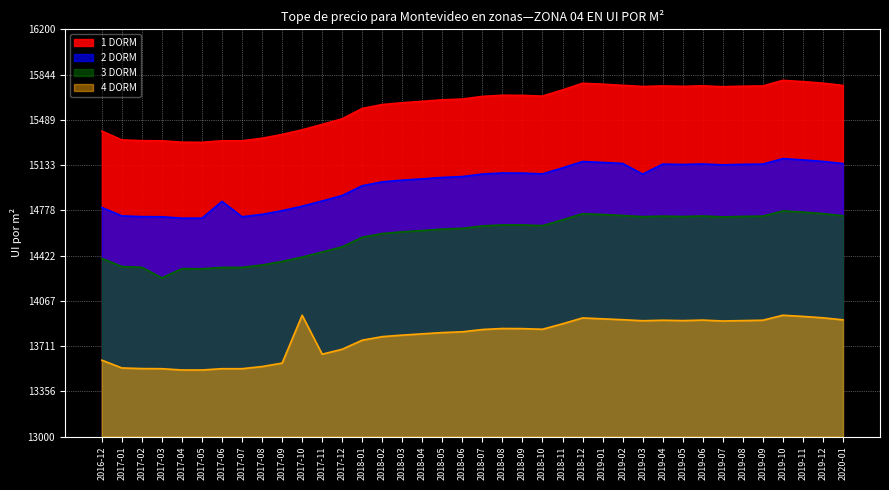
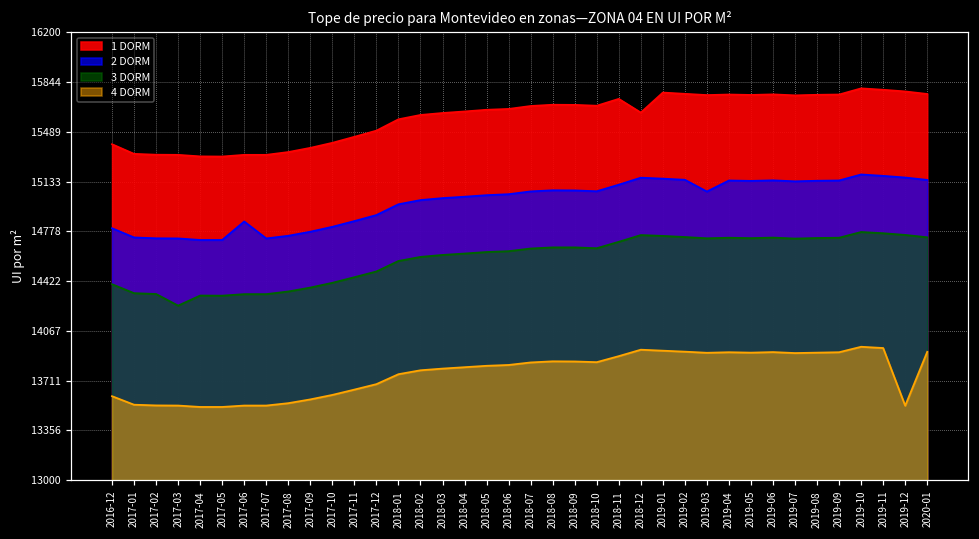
4 DORM, 2017-10: 13950 -> 13610
1 DORM, 2018-12: 15780 -> 15630
4 DORM, 2019-12: 13930 -> 13530
